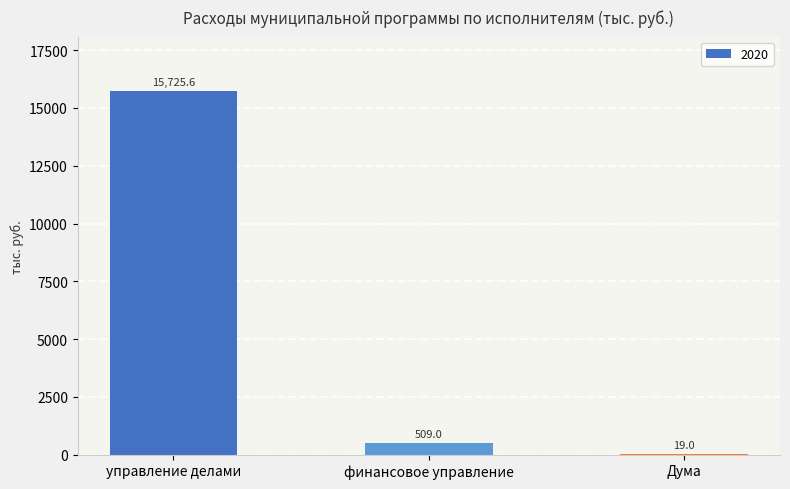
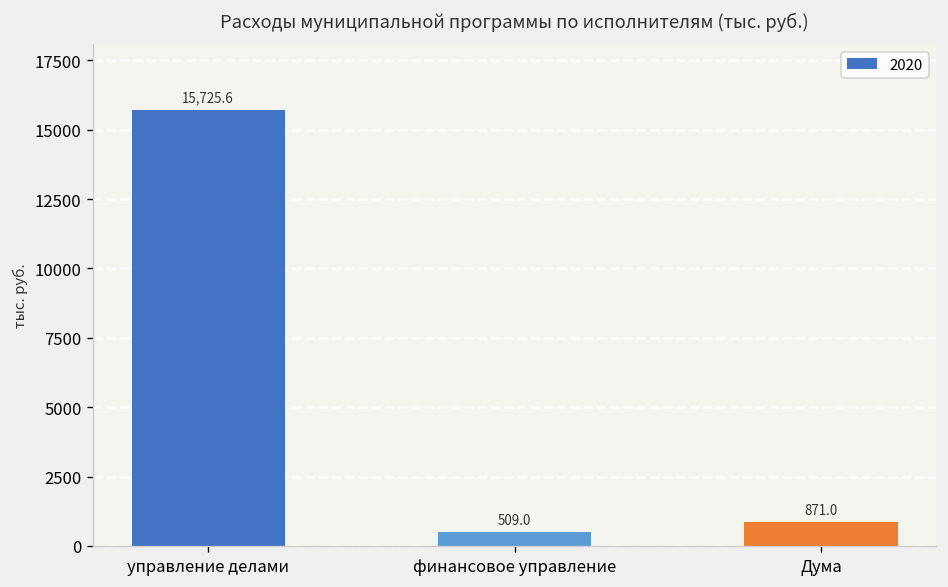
Дума: 19.0 -> 871.0
